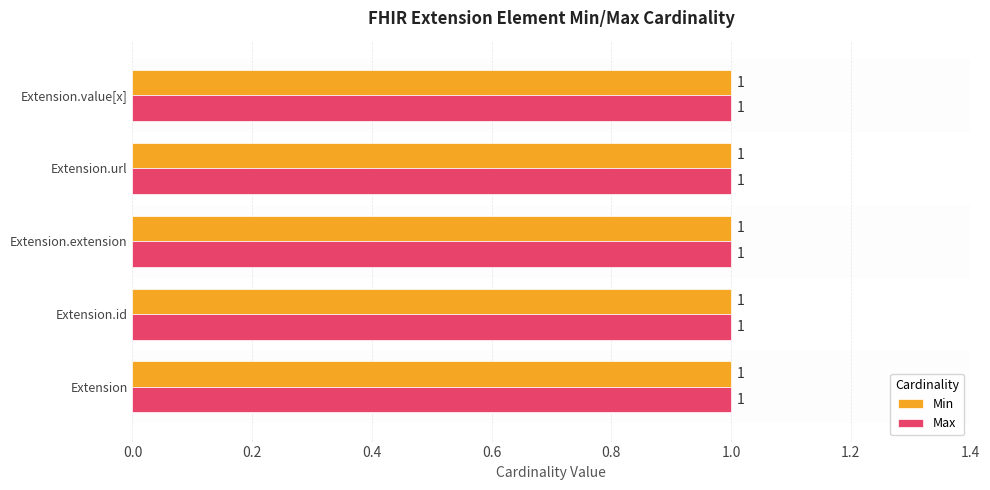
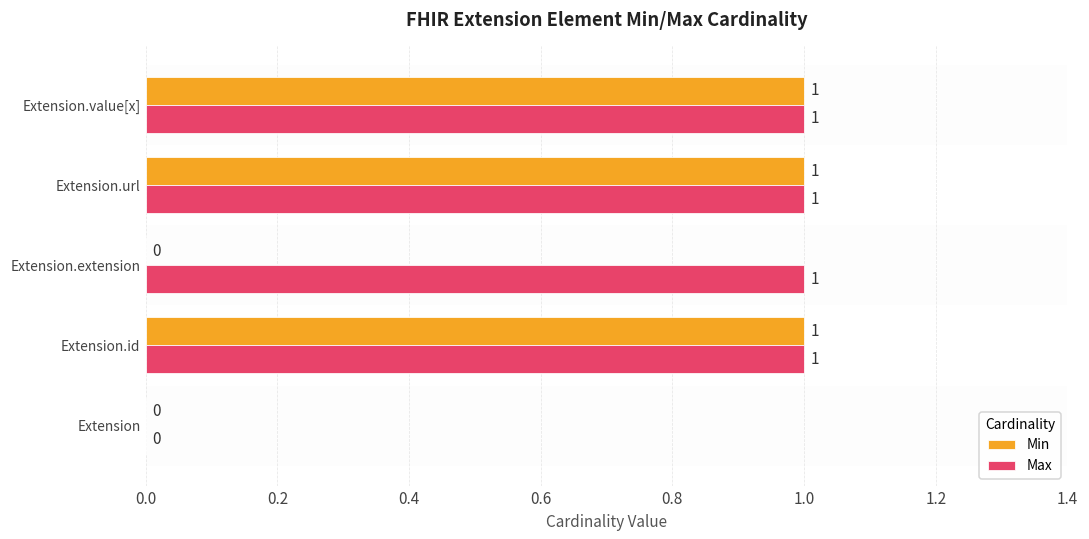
Min, Extension.extension: 1 -> 0
Min, Extension: 1 -> 0
Max, Extension: 1 -> 0
